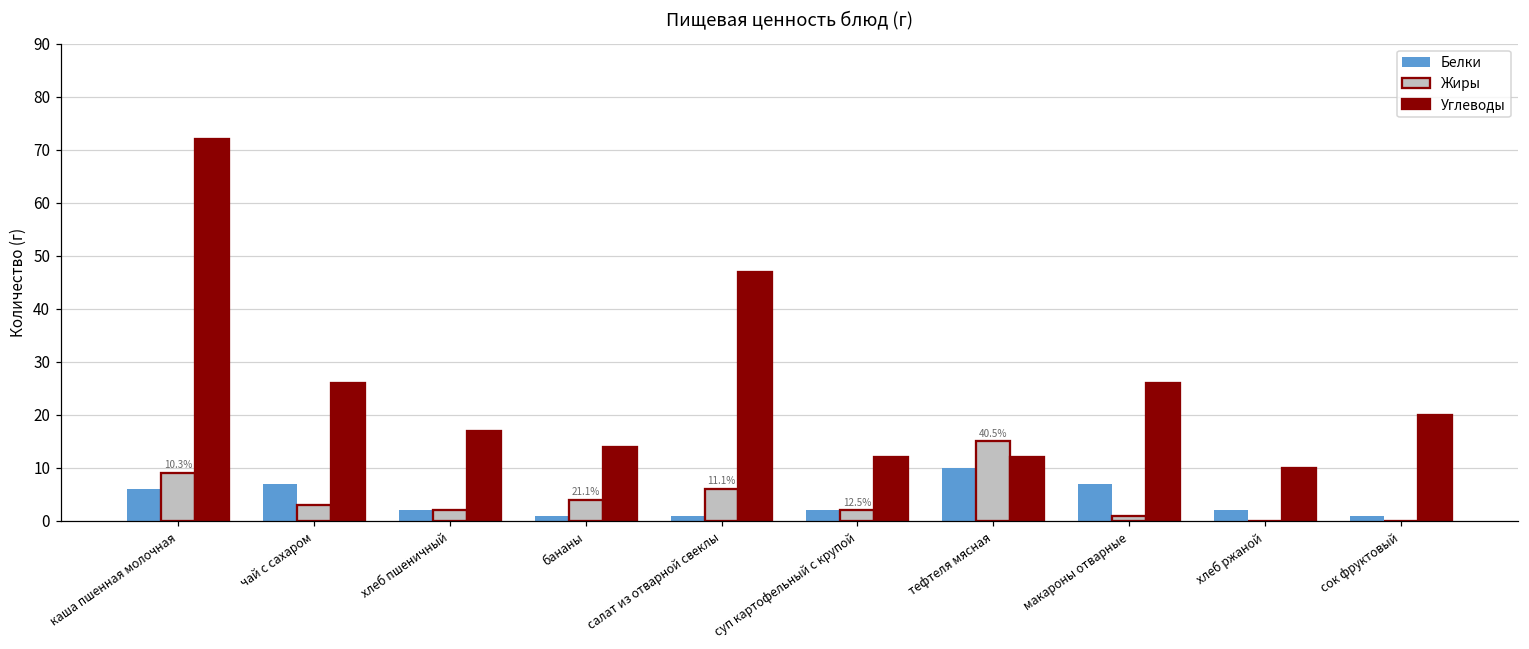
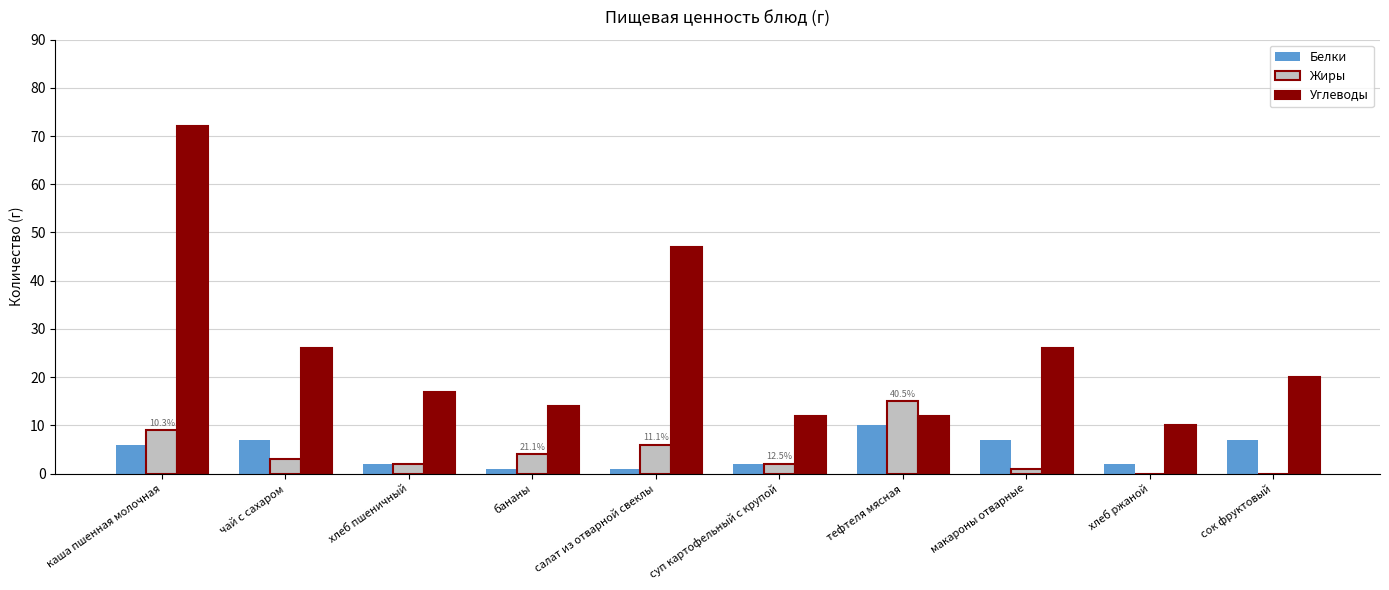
Белки, сок фруктовый: 1 -> 7
